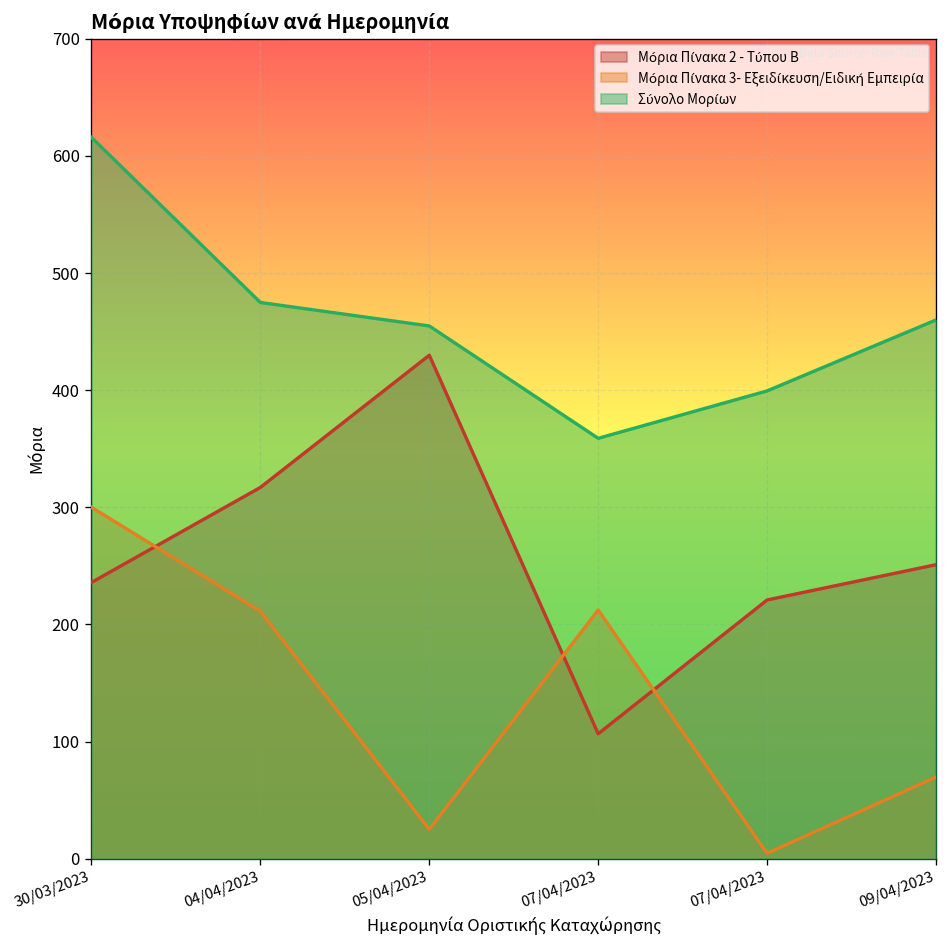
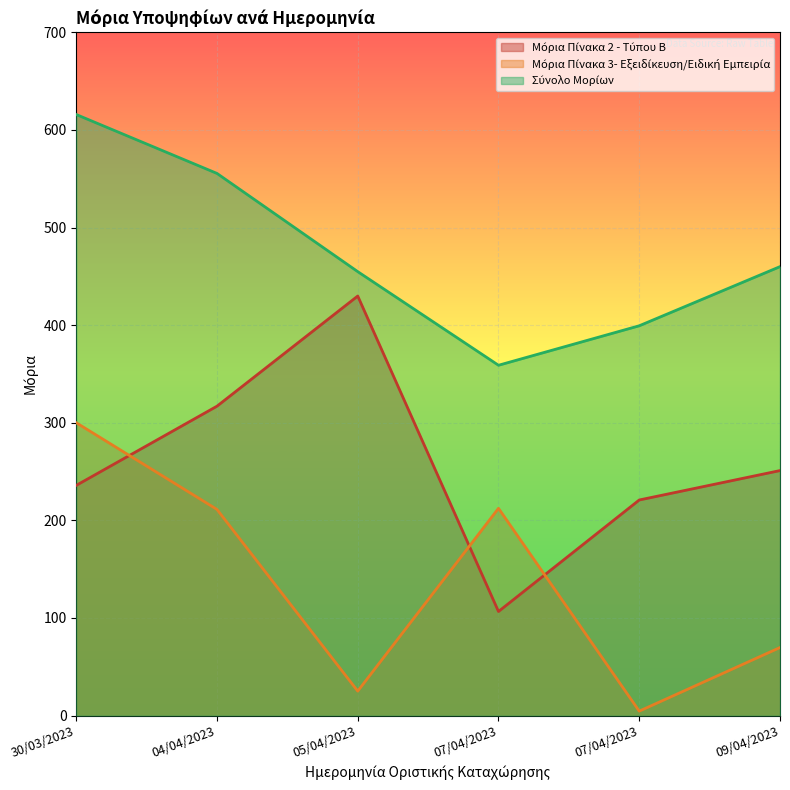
Σύνολο Μορίων, 04/04/2023: 470 -> 560
